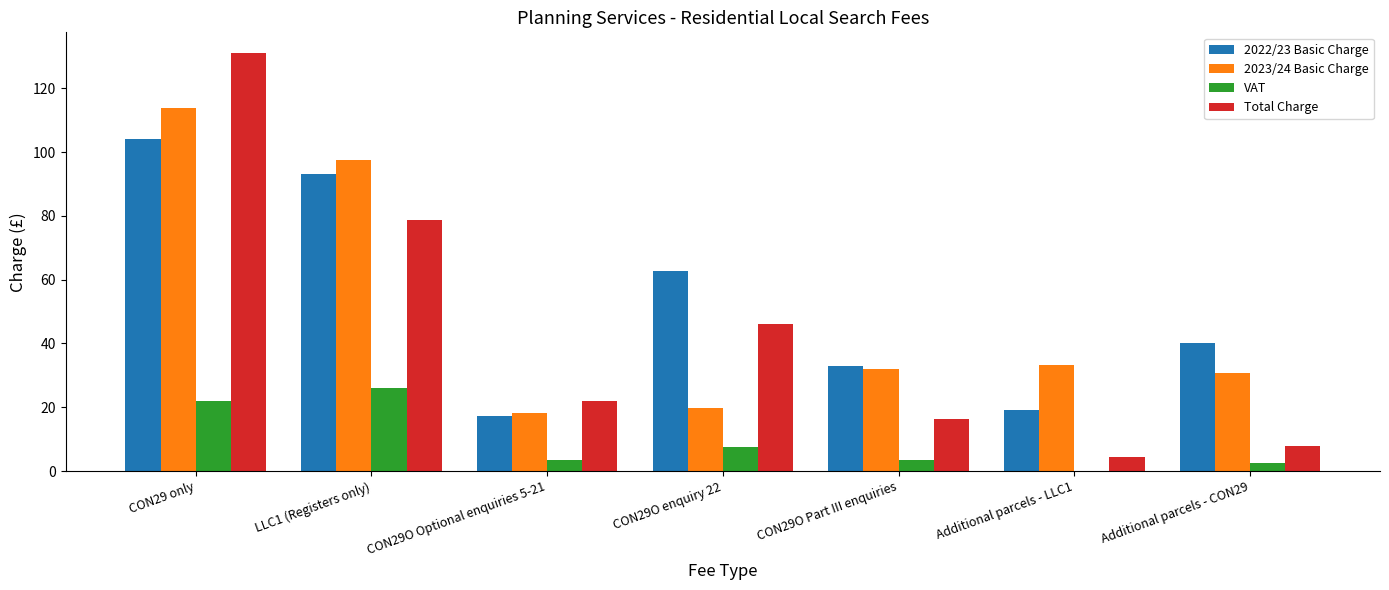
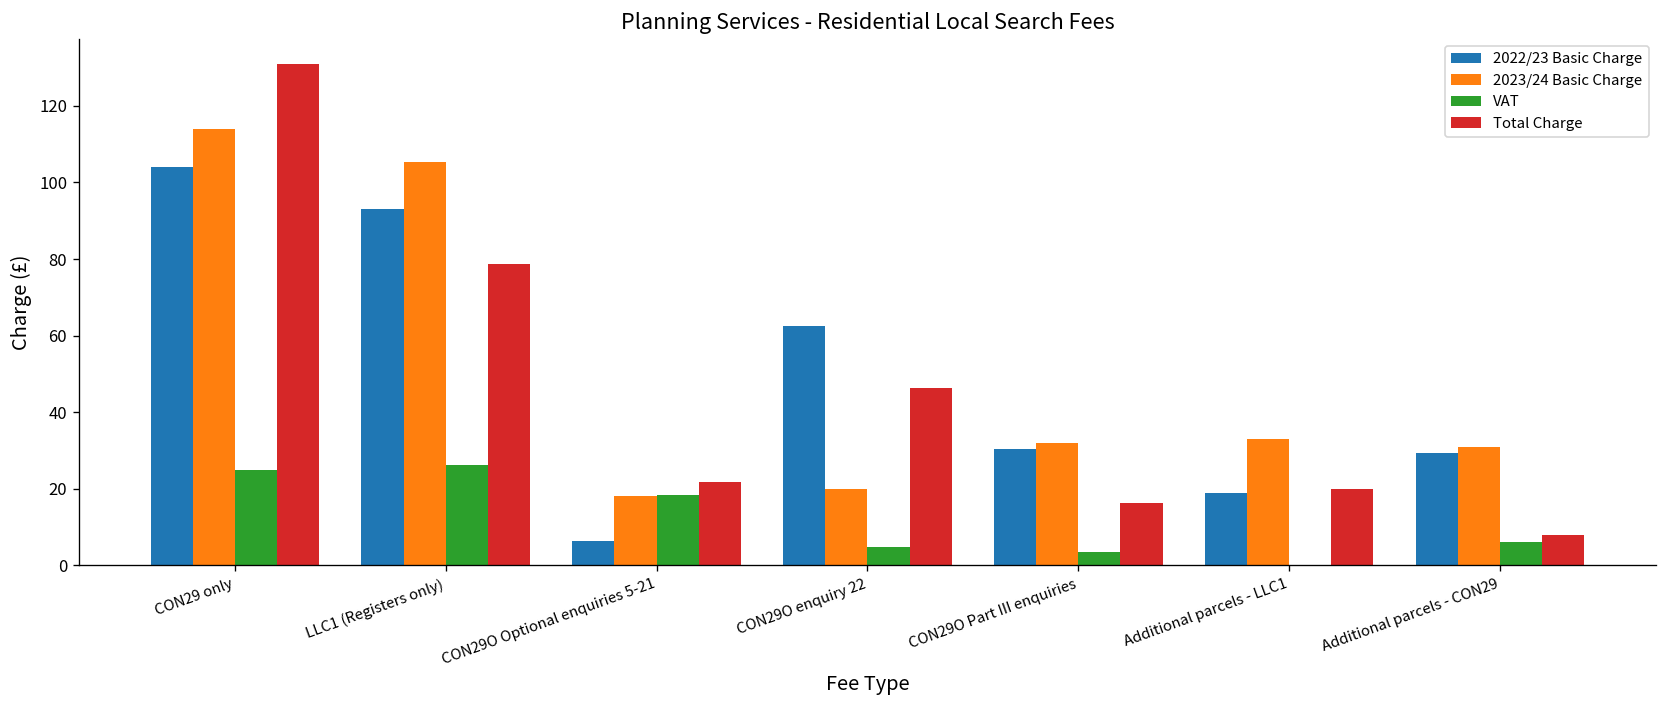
VAT, CON29 only: 22 -> 25
2023/24 Basic Charge, LLC1 (Registers only): 98 -> 105
2022/23 Basic Charge, CON29O Optional enquiries 5-21: 17 -> 6
VAT, CON29O Optional enquiries 5-21: 4 -> 18
VAT, CON29O enquiry 22: 8 -> 5
2022/23 Basic Charge, CON29O Part III enquiries: 33 -> 30
Total Charge, Additional parcels - LLC1: 4 -> 20
2022/23 Basic Charge, Additional parcels - CON29: 40 -> 29
VAT, Additional parcels - CON29: 3 -> 6
